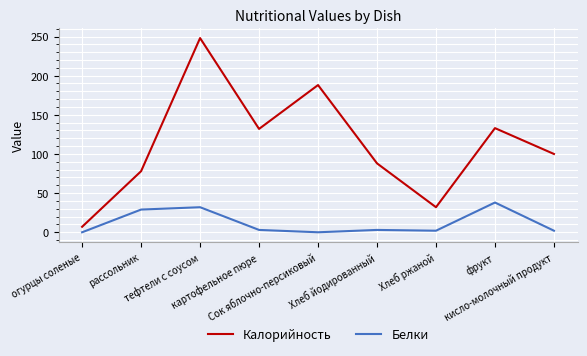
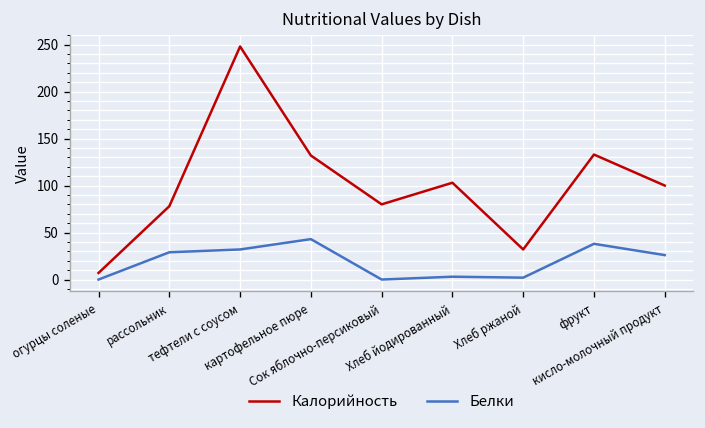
Белки, картофельное пюре: 0 -> 40
Калорийность, Сок яблочно-персиковый: 190 -> 80
Калорийность, Хлеб йодированный: 90 -> 100
Белки, кисло-молочный продукт: 0 -> 30
